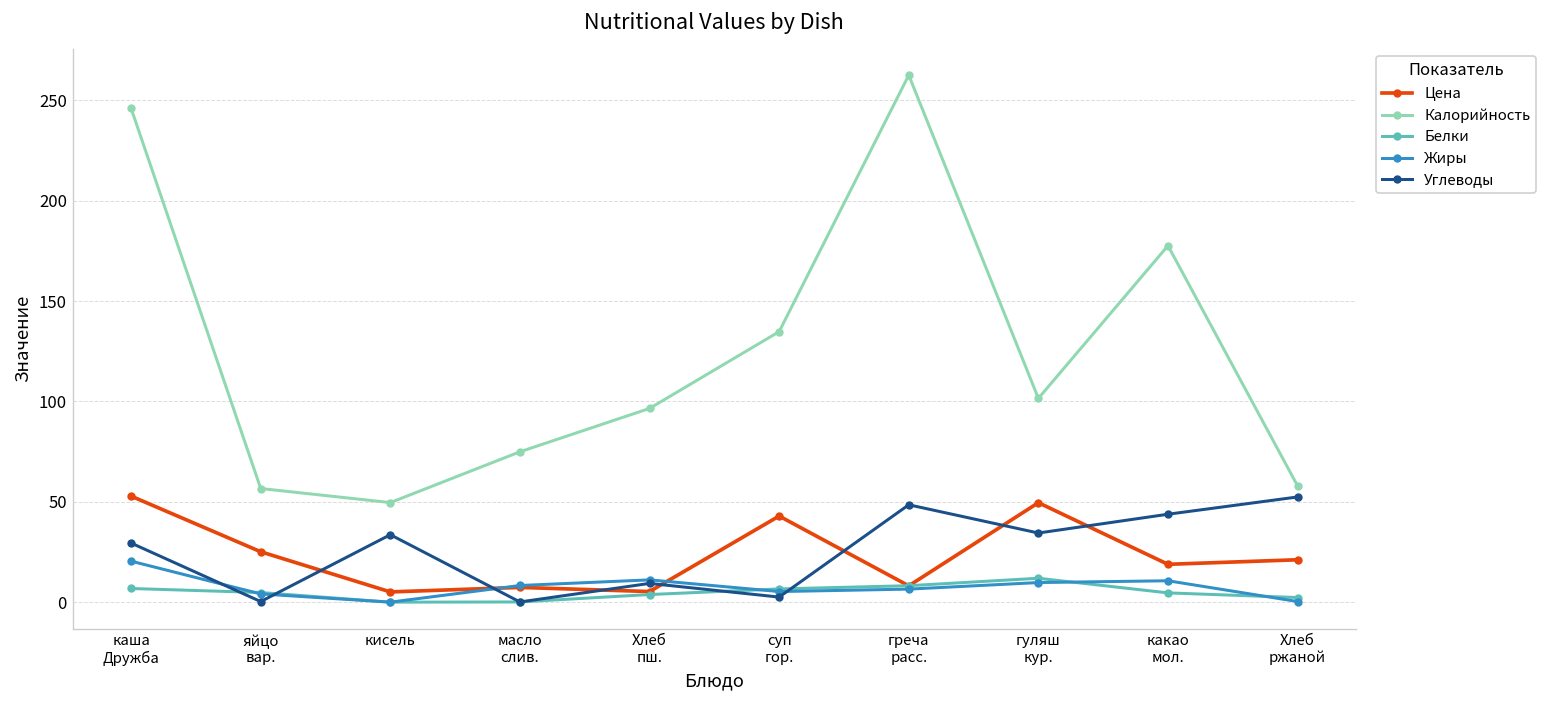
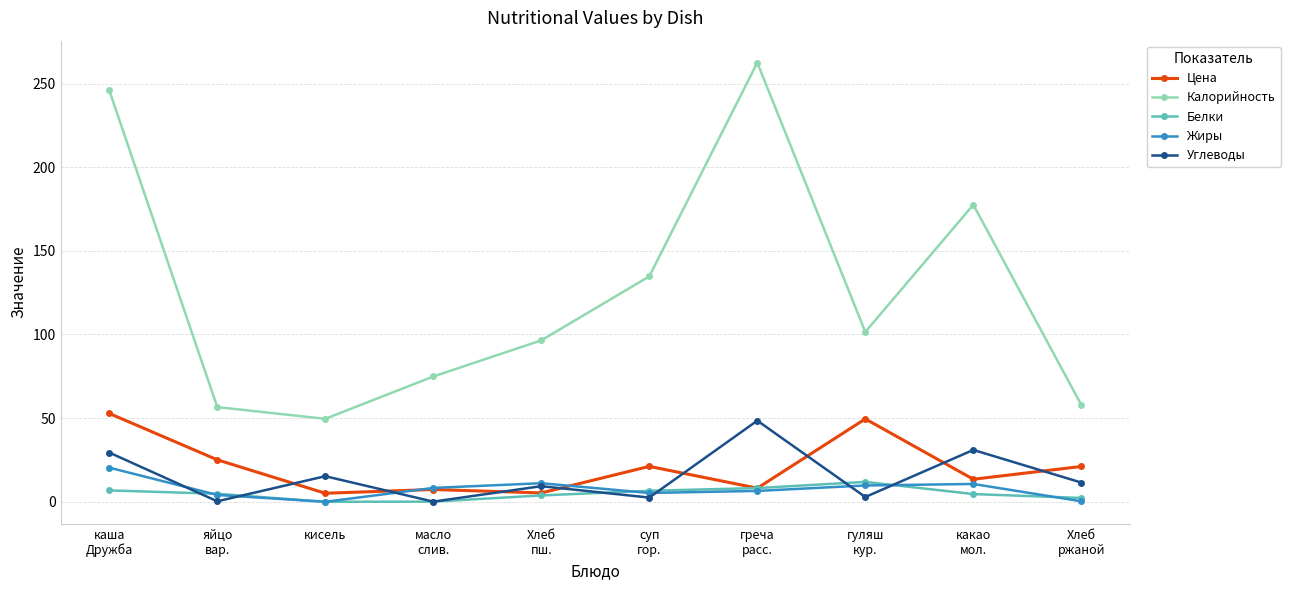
Углеводы, кисель: 34 -> 15
Цена, суп гор.: 43 -> 21
Углеводы, гуляш кур.: 34 -> 3
Цена, какао мол.: 19 -> 13
Углеводы, какао мол.: 44 -> 31
Углеводы, Хлеб ржаной: 52 -> 12
